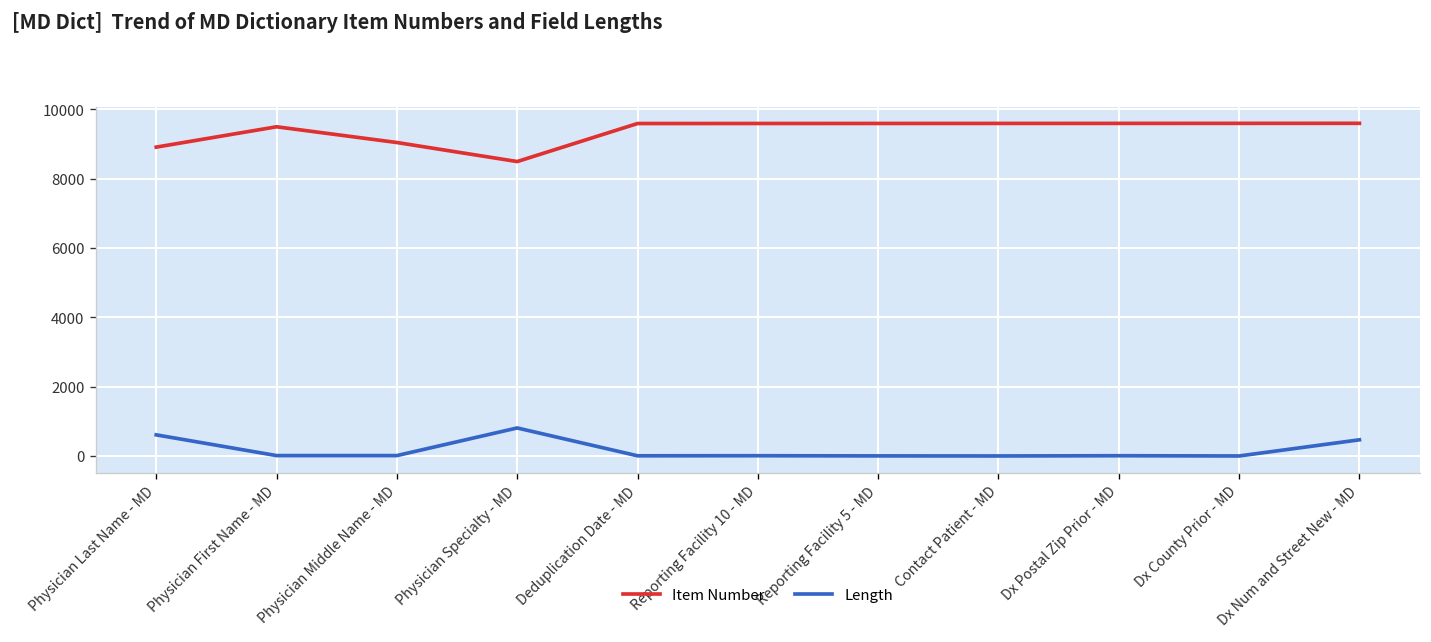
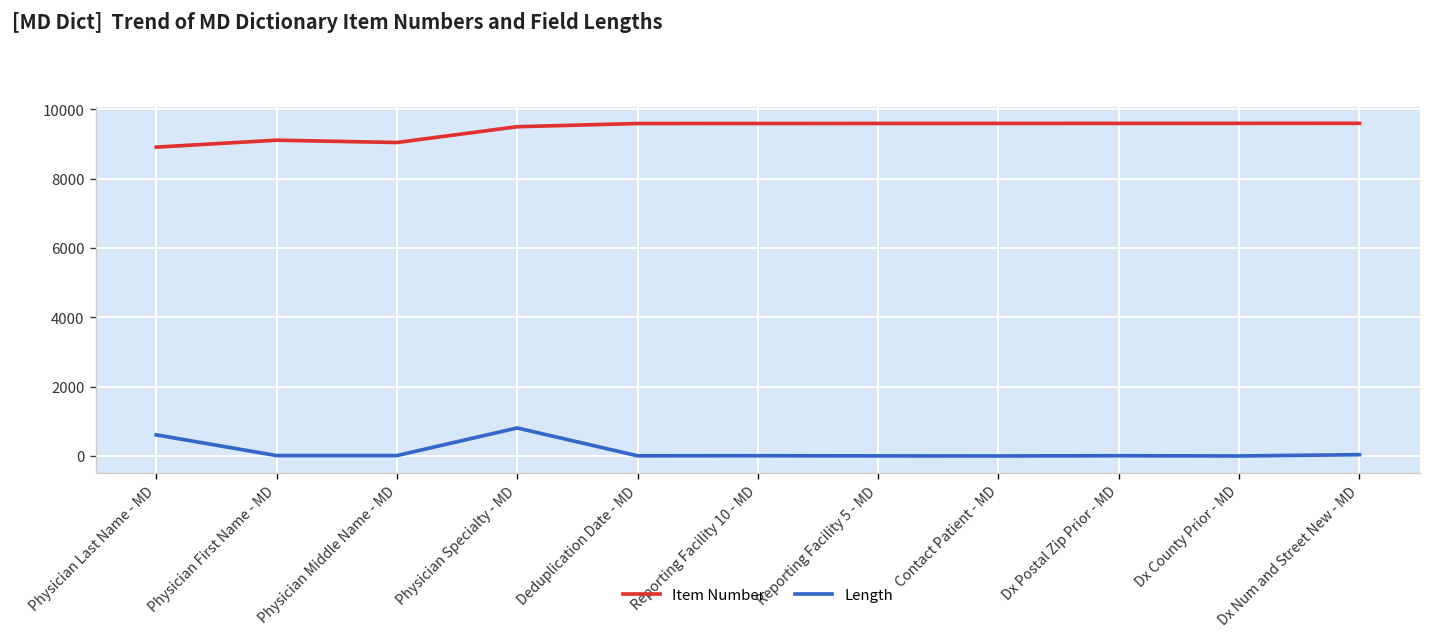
Item Number, Physician First Name - MD: 9500 -> 9100
Item Number, Physician Specialty - MD: 8500 -> 9500
Length, Dx Num and Street New - MD: 500 -> 0
